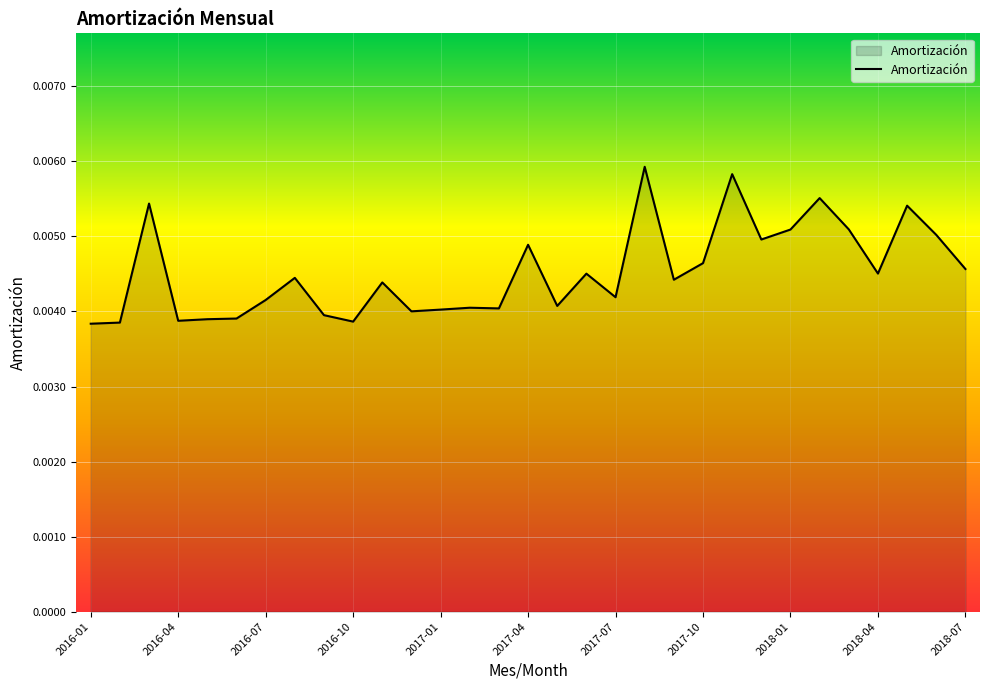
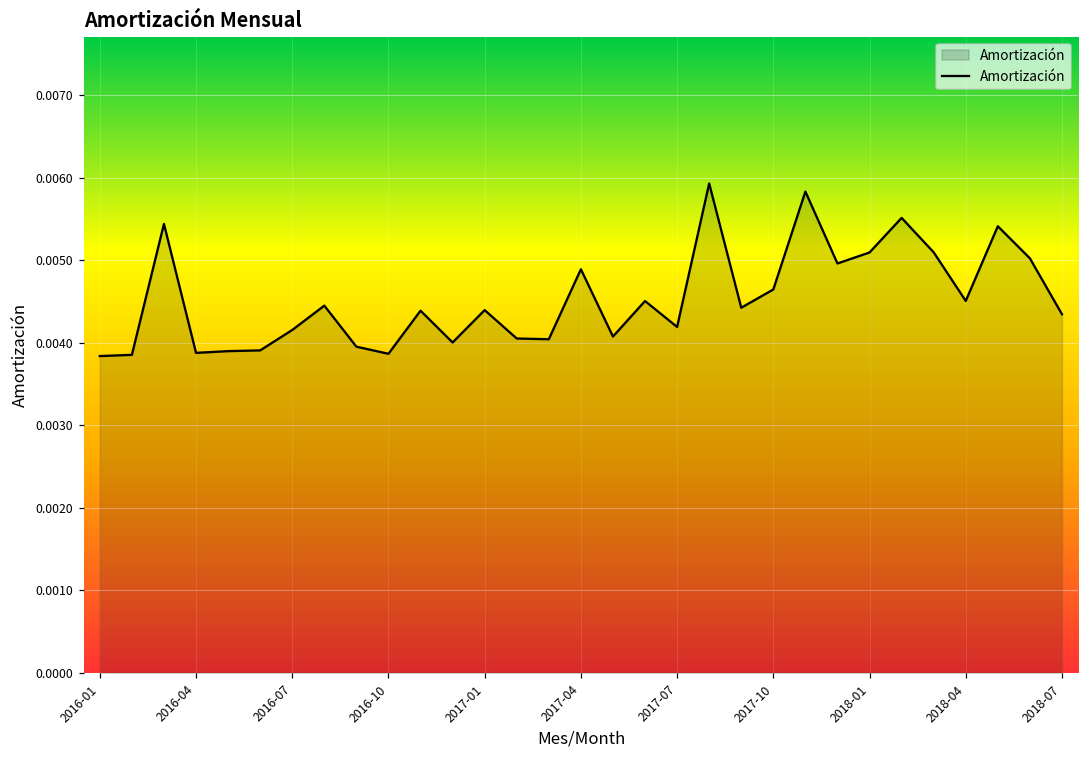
2017-01: 0.0040 -> 0.0044
2018-07: 0.0046 -> 0.0043
